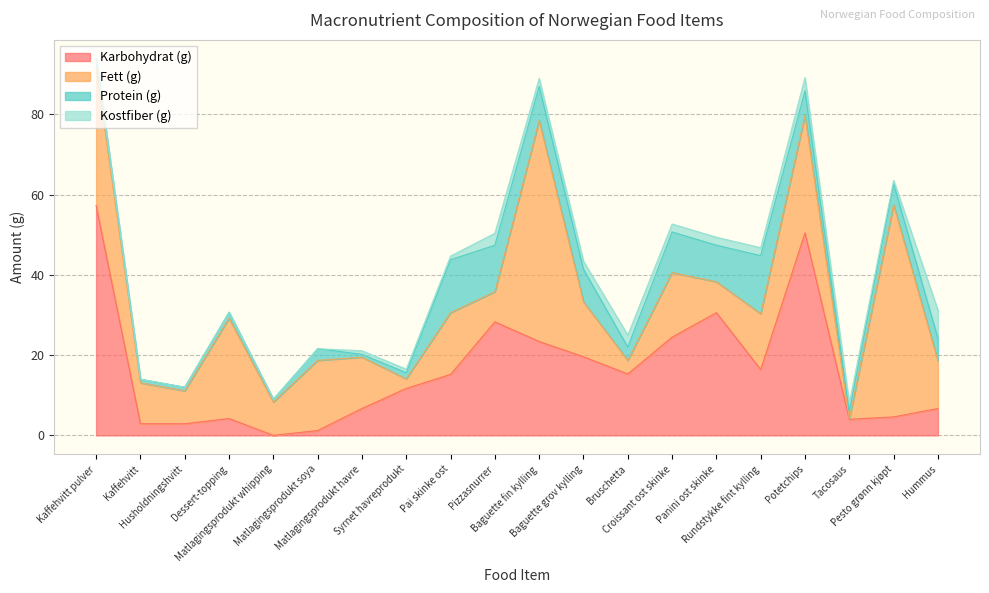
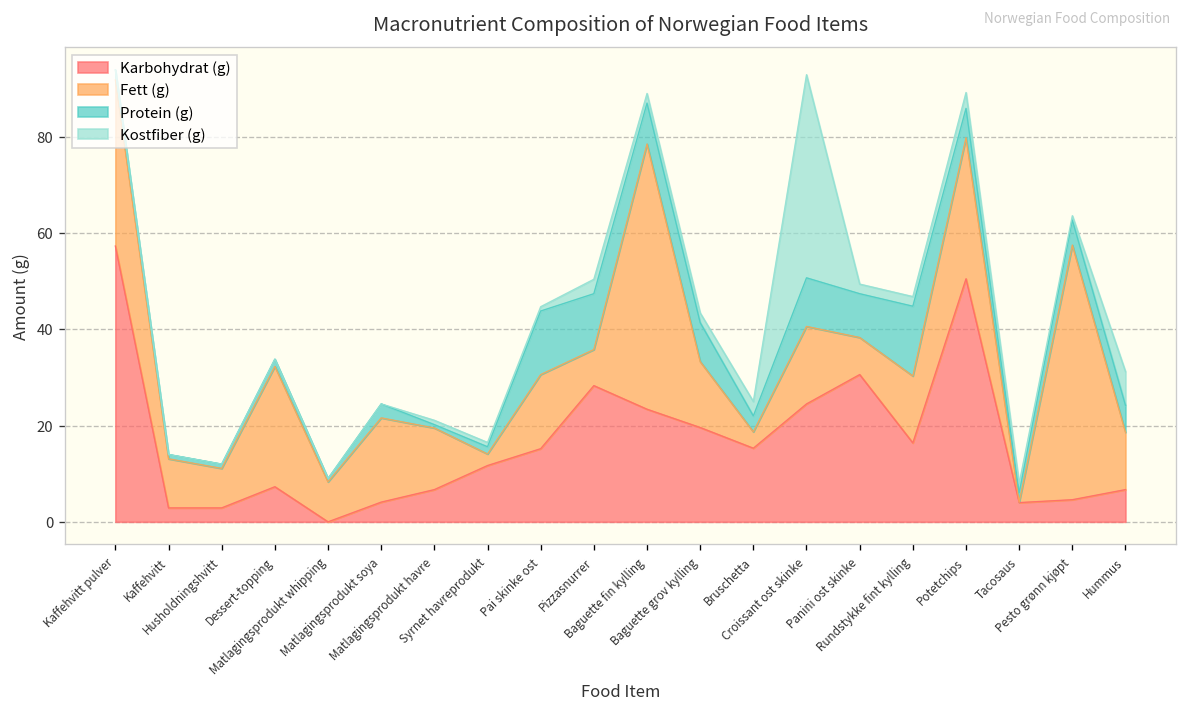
Karbohydrat (g), Dessert-topping: 4 -> 7
Karbohydrat (g), Matlagingsprodukt soya: 1 -> 4
Kostfiber (g), Croissant ost skinke: 2 -> 42
